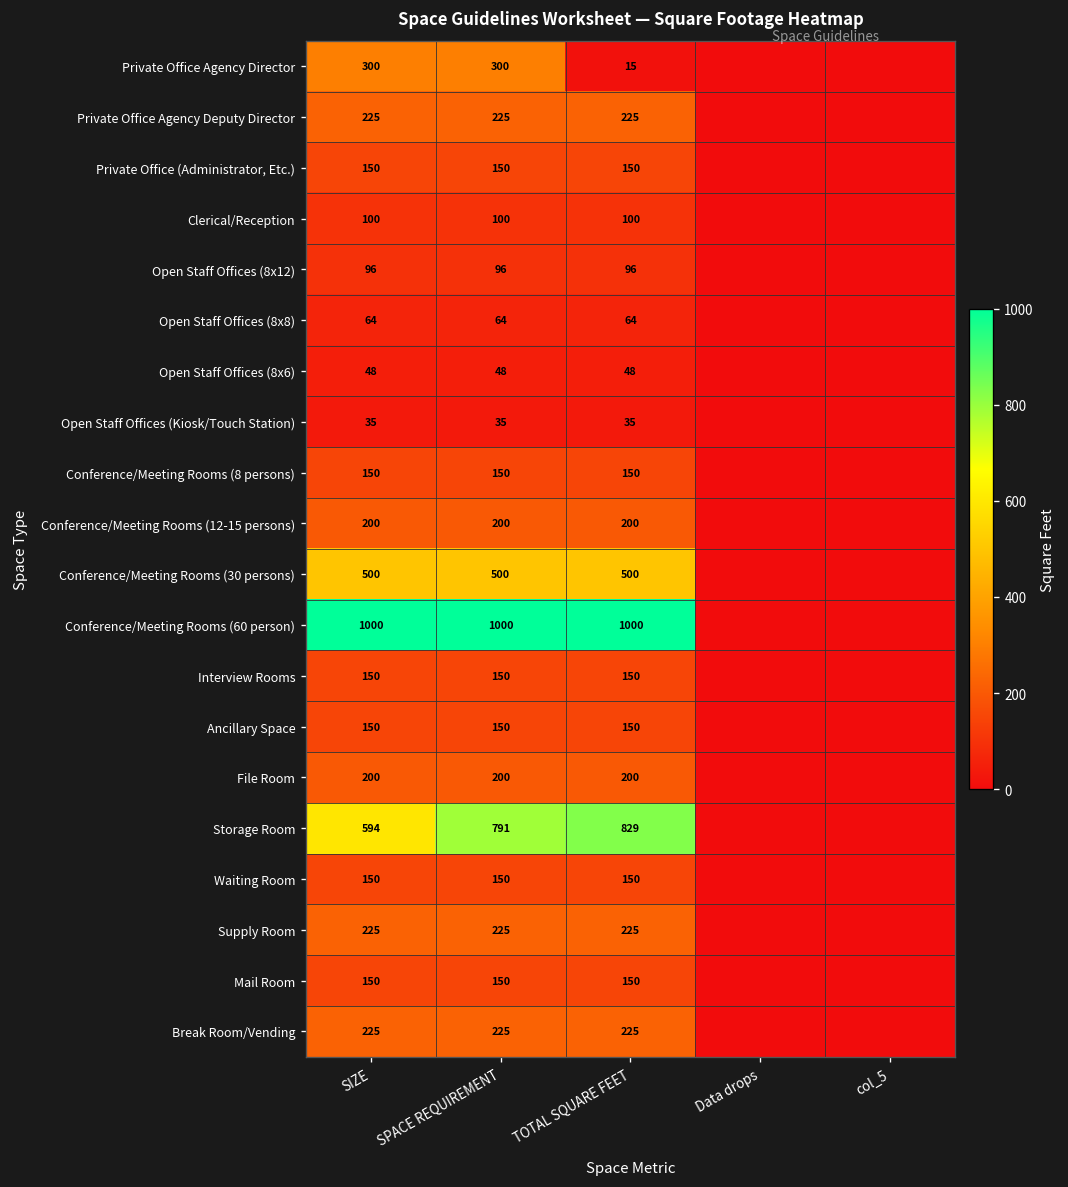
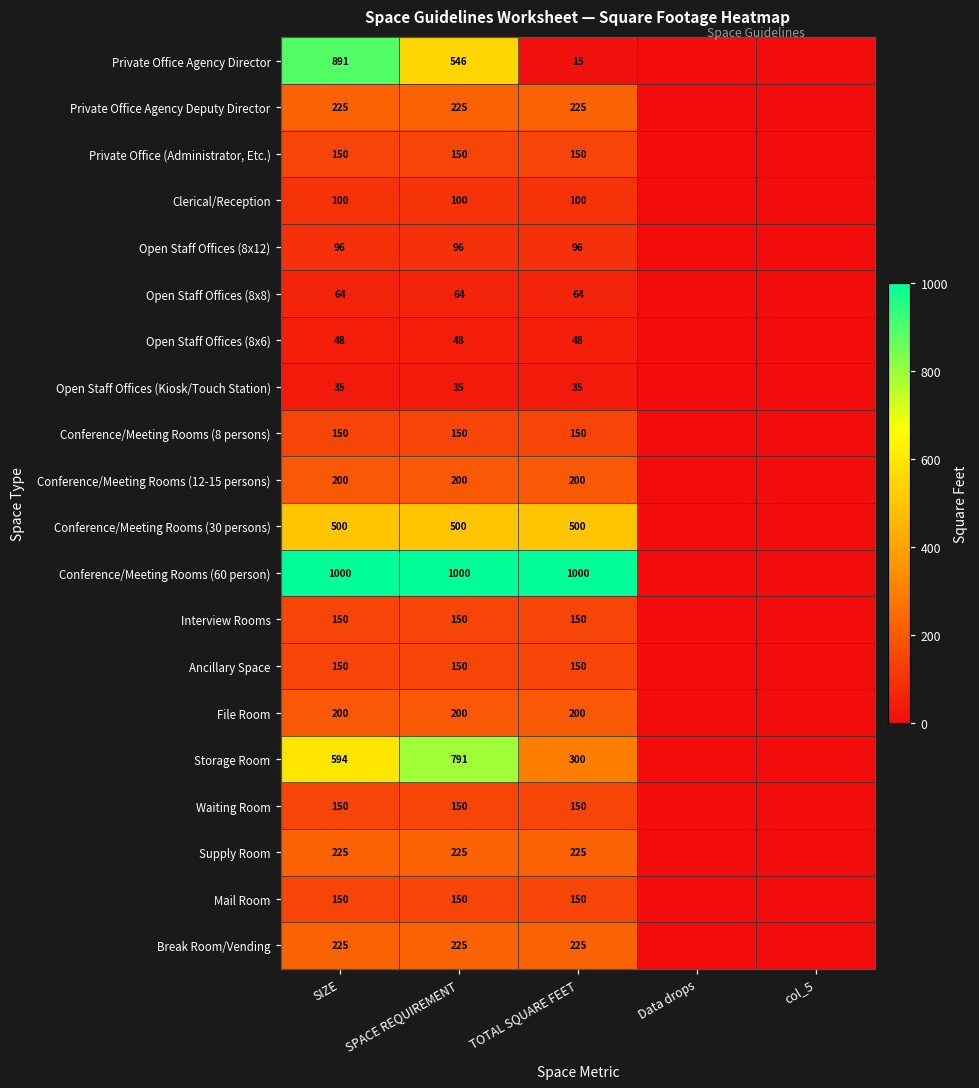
Private Office Agency Director, SIZE: 300 -> 891
Private Office Agency Director, SPACE REQUIREMENT: 300 -> 546
Storage Room, TOTAL SQUARE FEET: 829 -> 300
